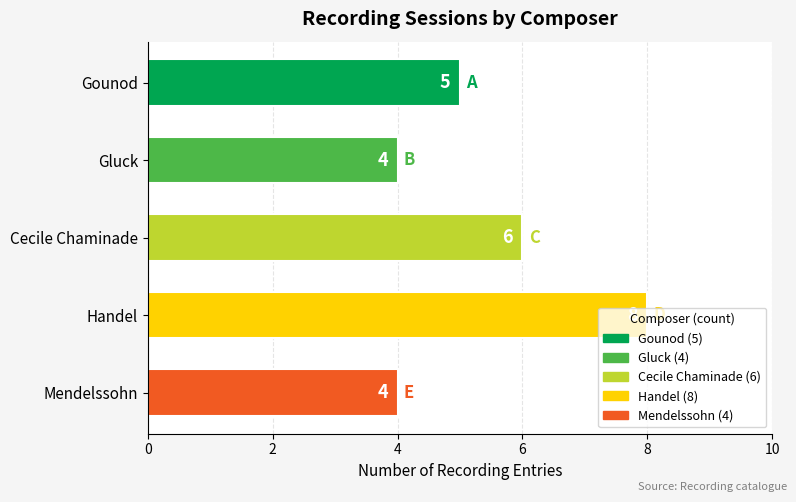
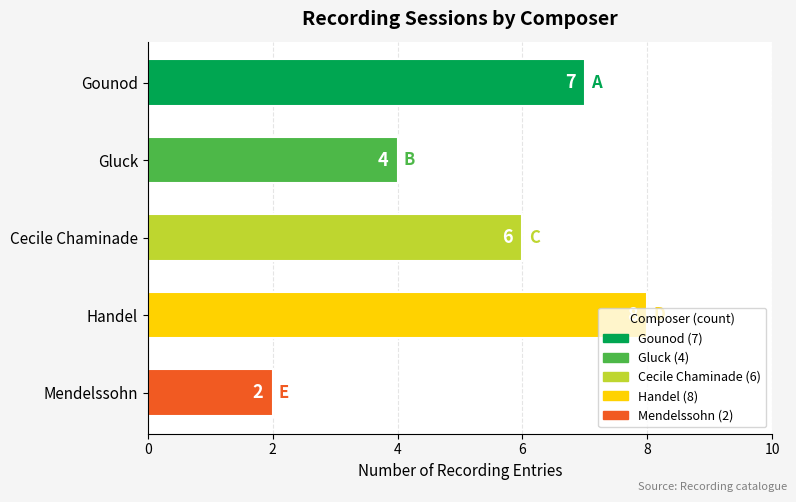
Gounod: 5 -> 7
Mendelssohn: 4 -> 2
